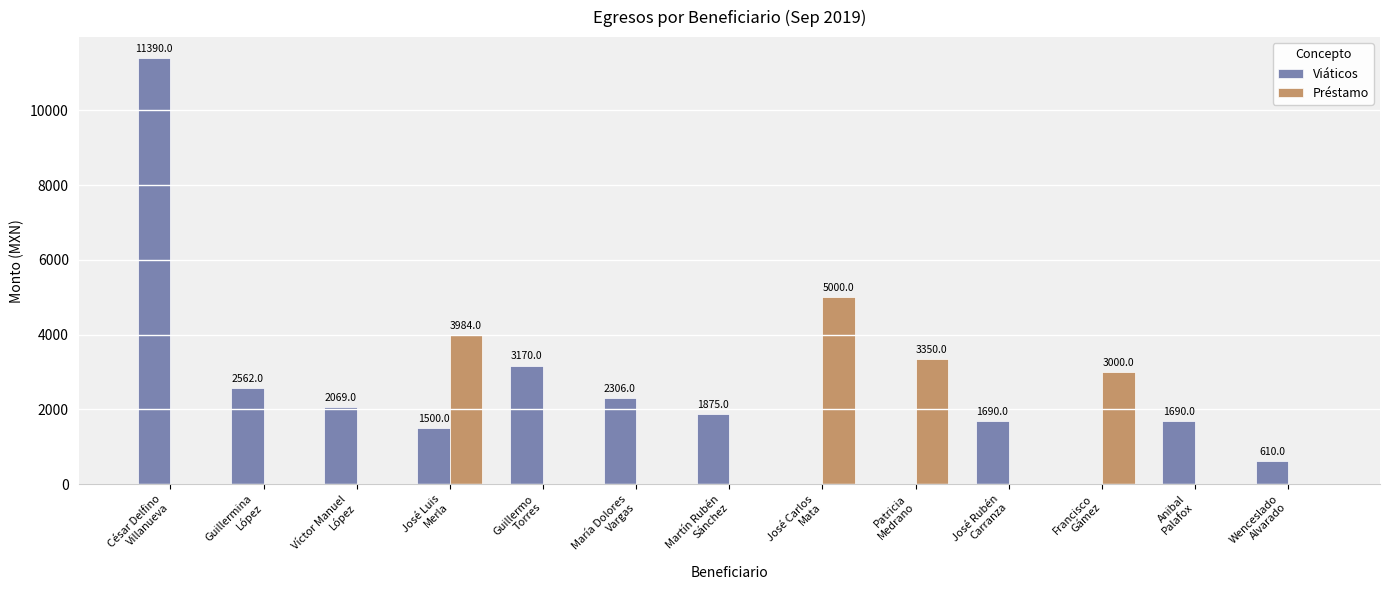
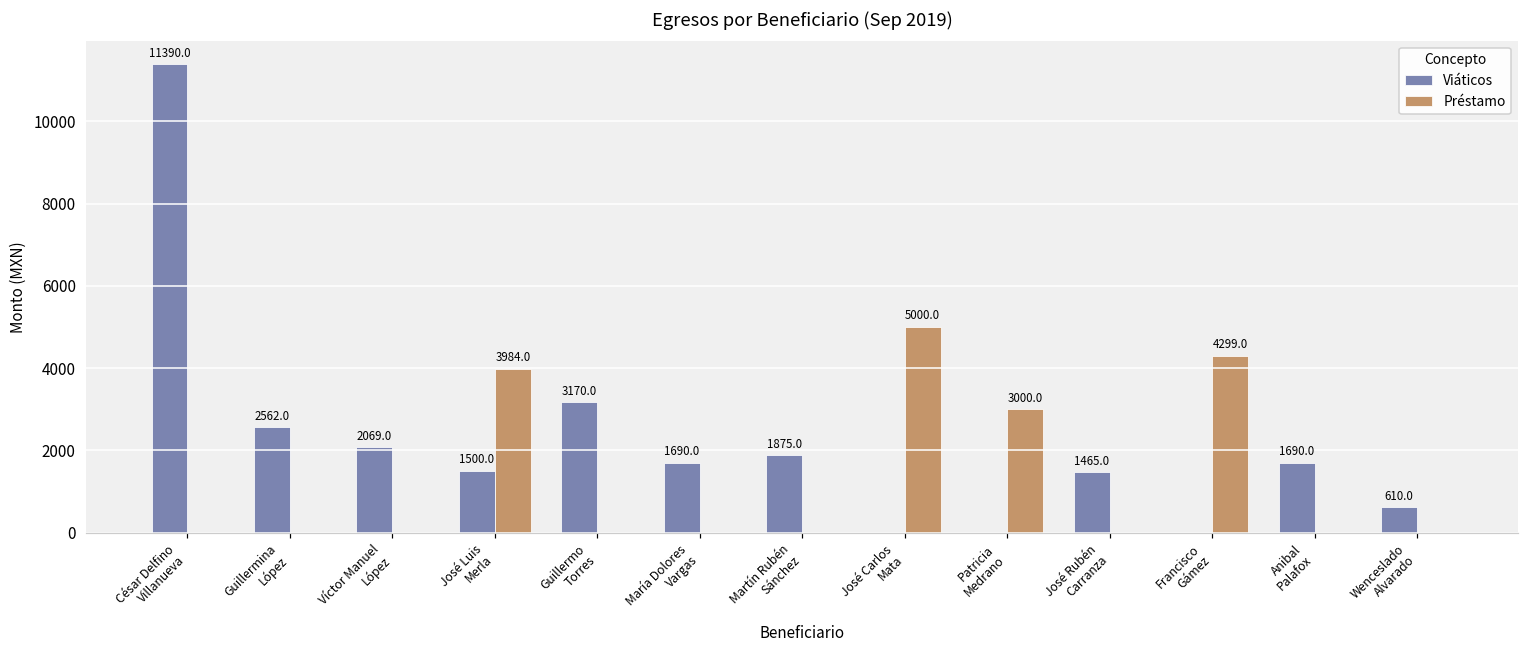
Viáticos, María Dolores Vargas: 2306.0 -> 1690.0
Préstamo, Patricia Medrano: 3350.0 -> 3000.0
Viáticos, José Rubén Carranza: 1690.0 -> 1465.0
Préstamo, Francisco Gámez: 3000.0 -> 4299.0
